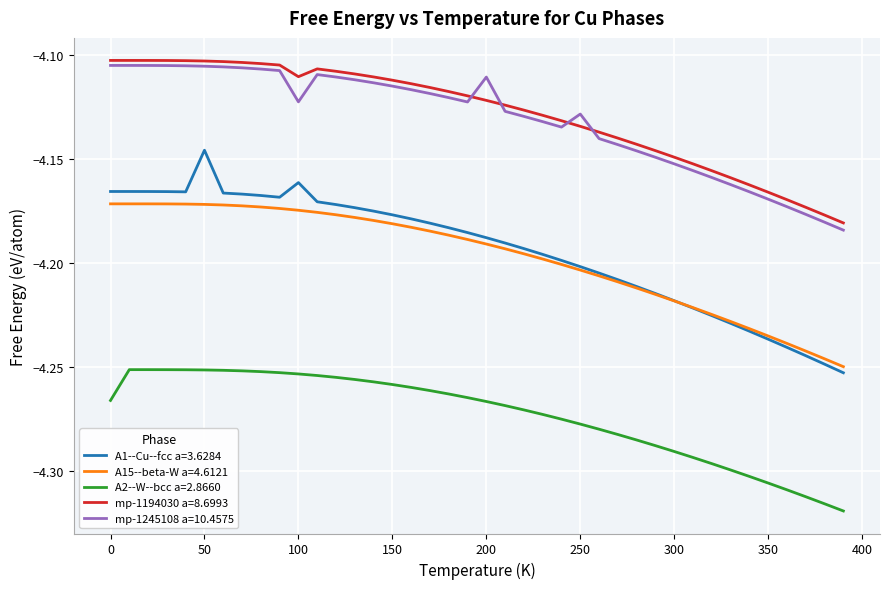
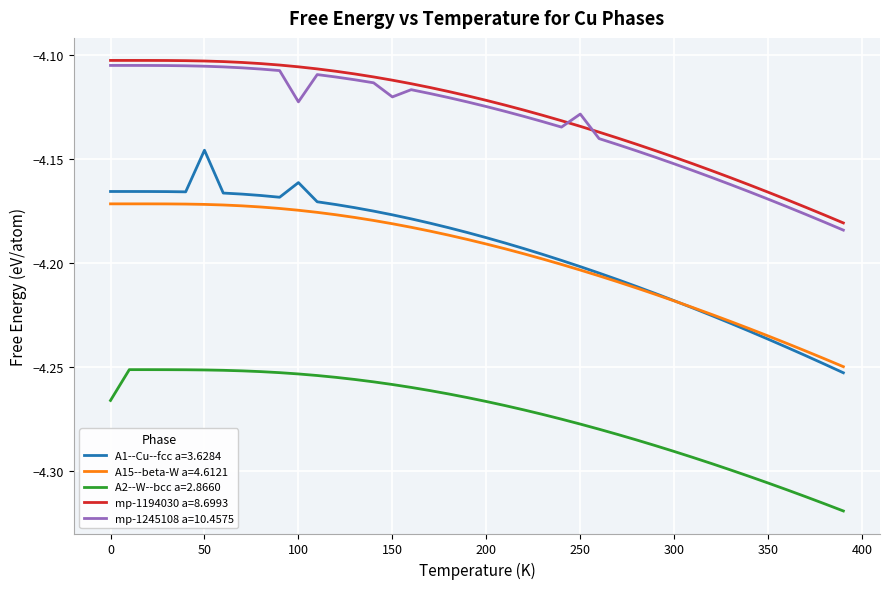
mp-1194030 a=8.6993, 100: -4.111 -> -4.106
mp-1245108 a=10.4575, 150: -4.115 -> -4.120
mp-1245108 a=10.4575, 200: -4.111 -> -4.125
